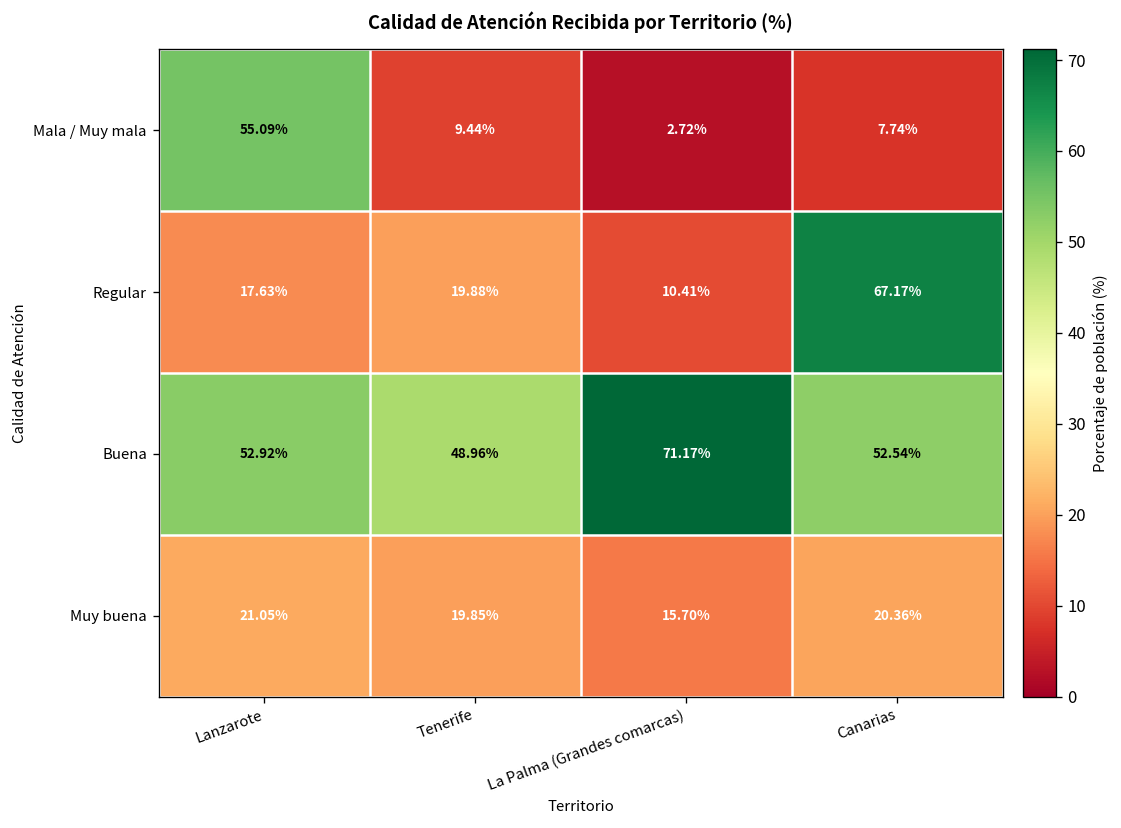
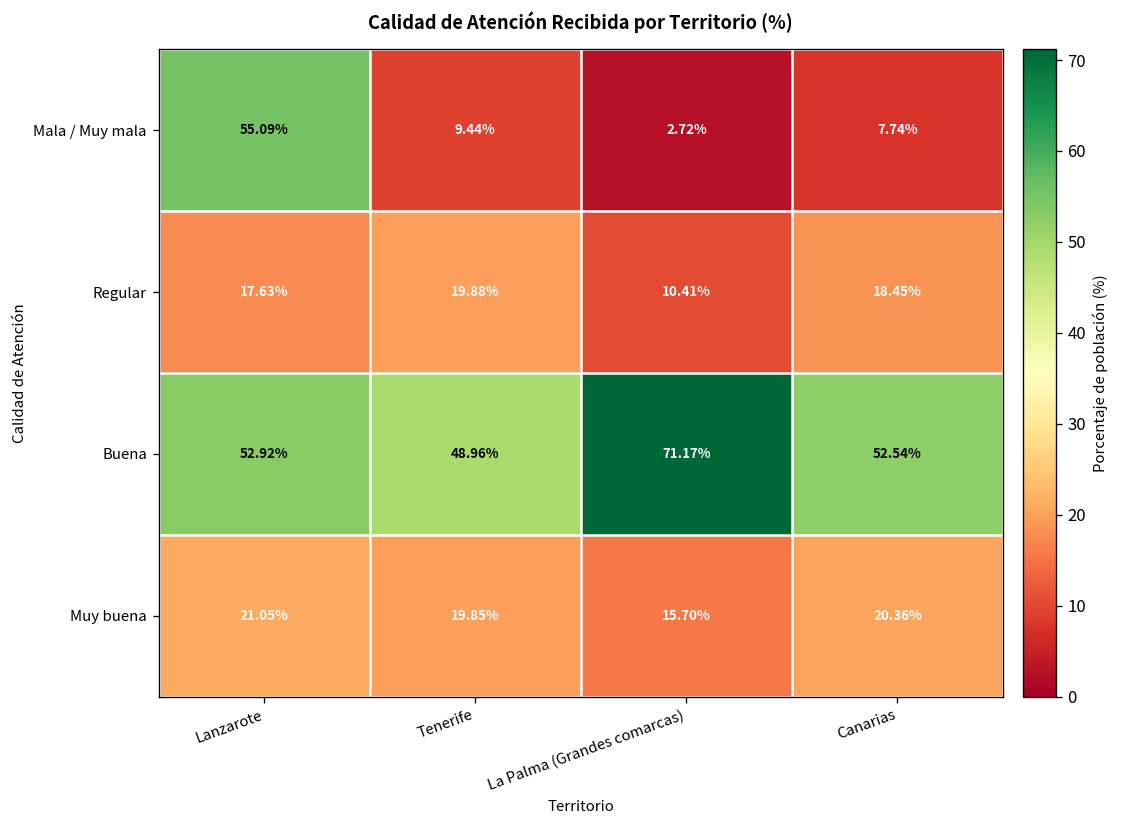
Regular, Canarias: 67.17% -> 18.45%
